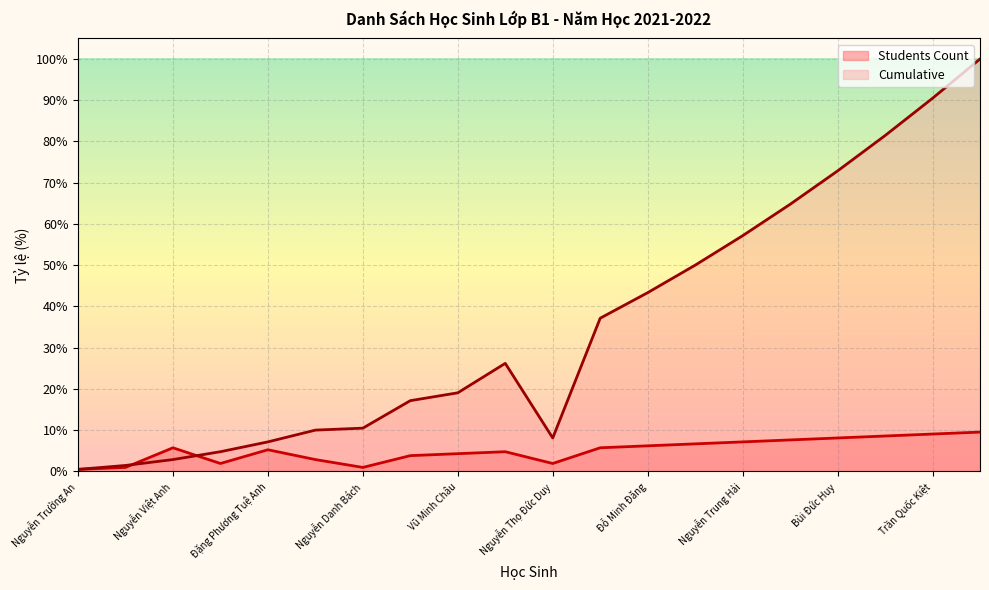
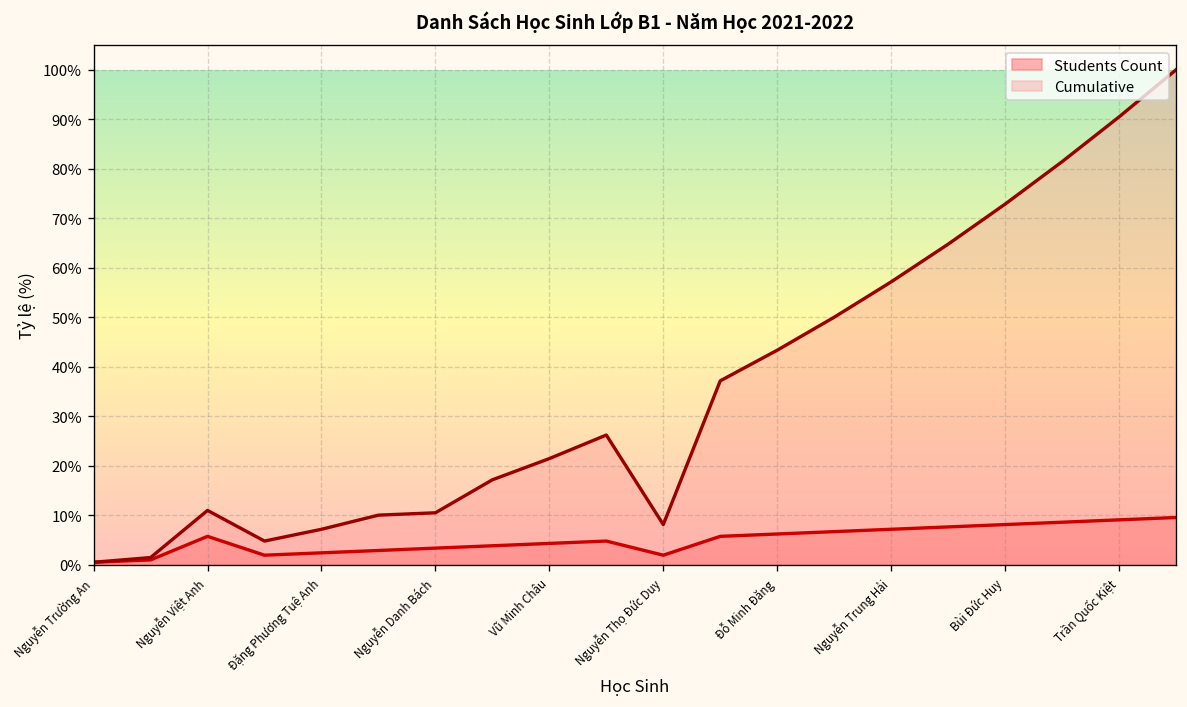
Cumulative, Nguyễn Việt Anh: 3% -> 11%
Students Count, Đặng Phương Tuệ Anh: 5% -> 2%
Students Count, Nguyễn Danh Bách: 1% -> 3%
Cumulative, Vũ Minh Châu: 19% -> 21%
